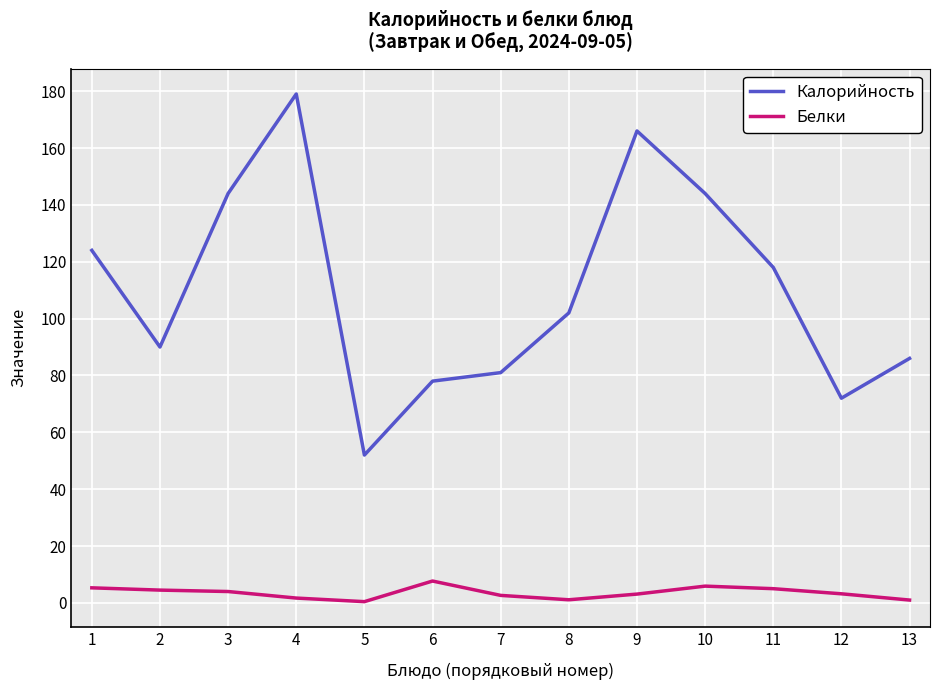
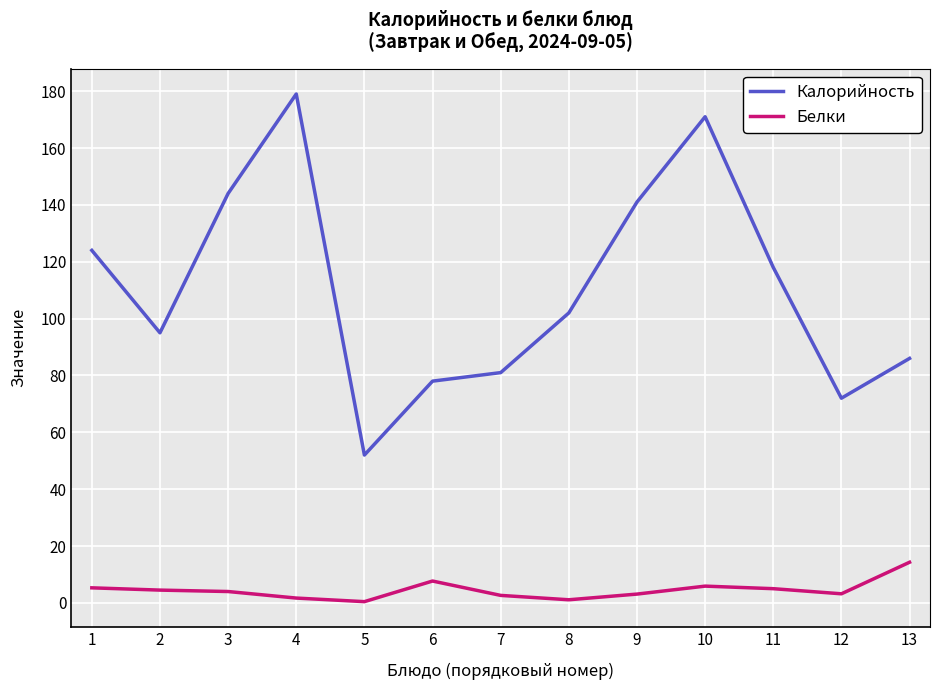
Калорийность, 2: 90 -> 95
Калорийность, 9: 166 -> 141
Калорийность, 10: 144 -> 171
Белки, 13: 1 -> 14
